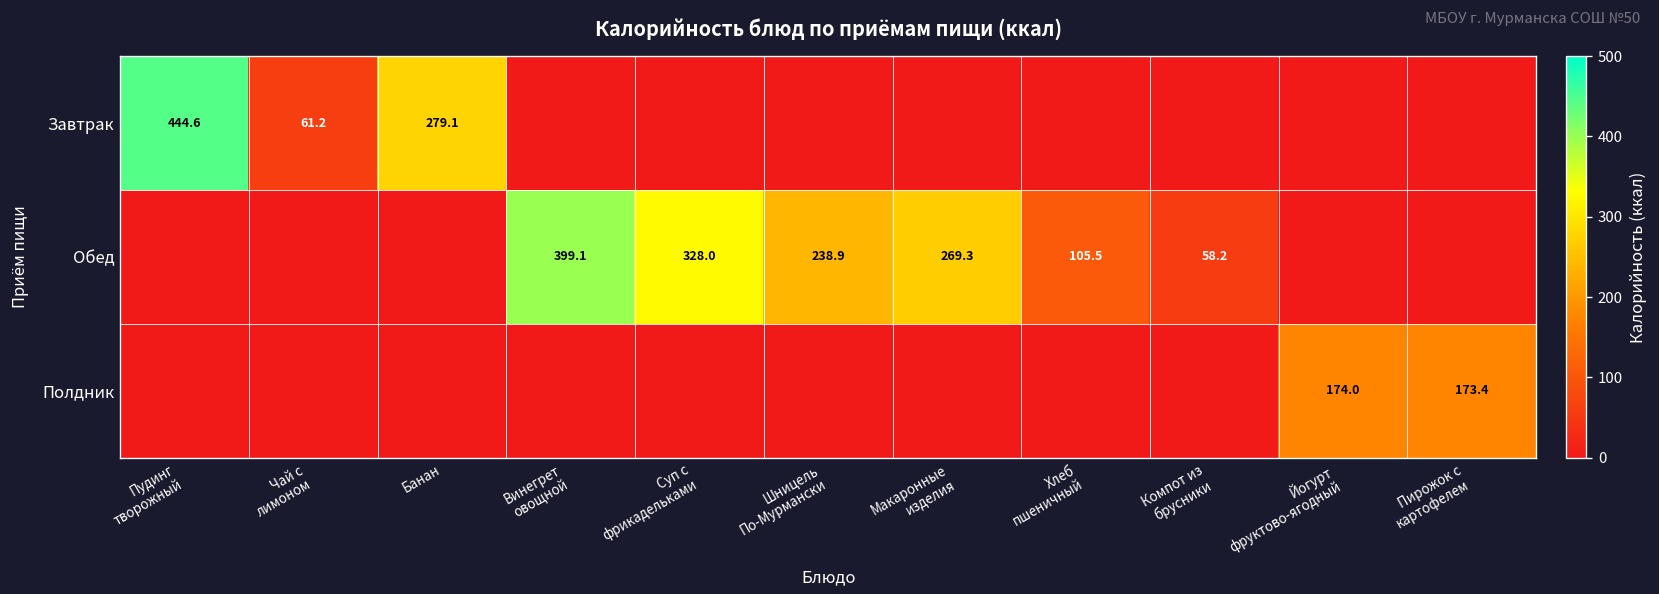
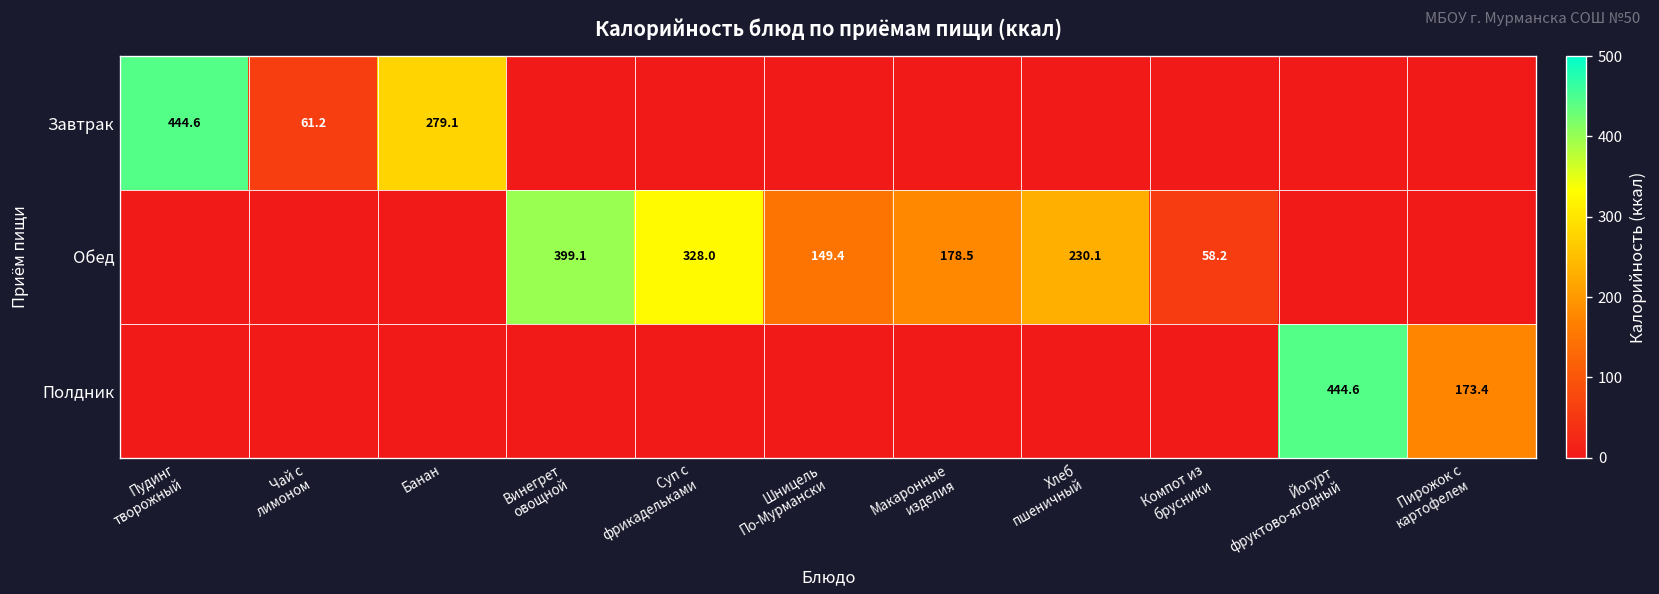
Обед, Шницель По-Мурмански: 238.9 -> 149.4
Обед, Макаронные изделия: 269.3 -> 178.5
Обед, Хлеб пшеничный: 105.5 -> 230.1
Полдник, Йогурт фруктово-ягодный: 174.0 -> 444.6
